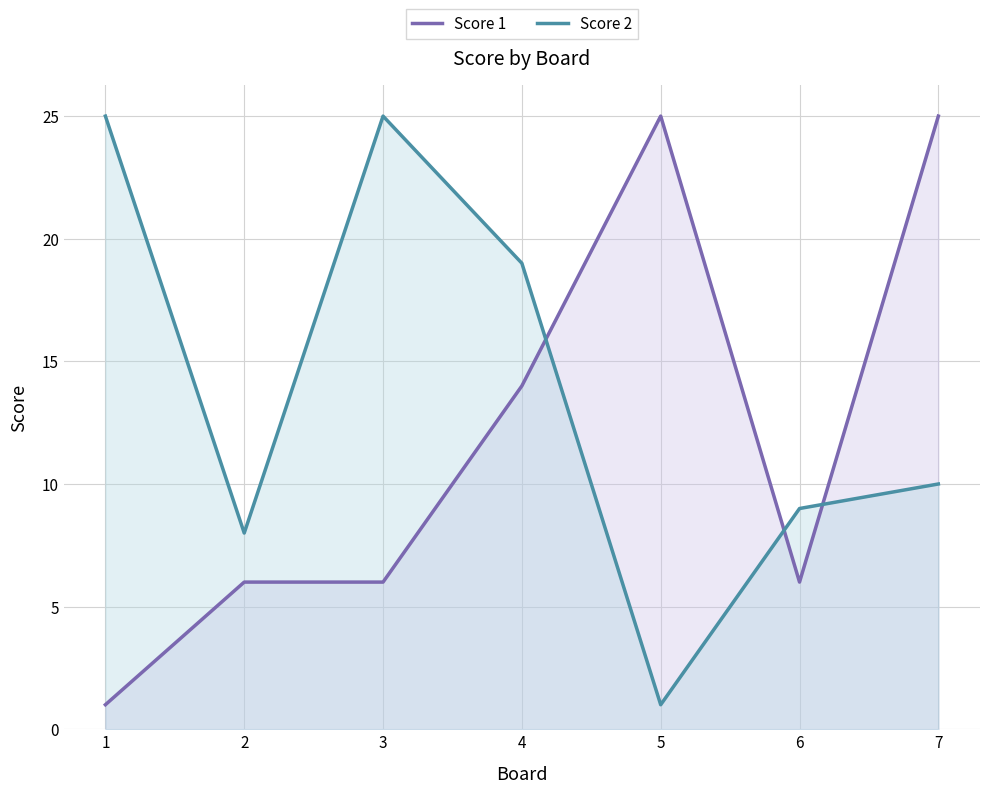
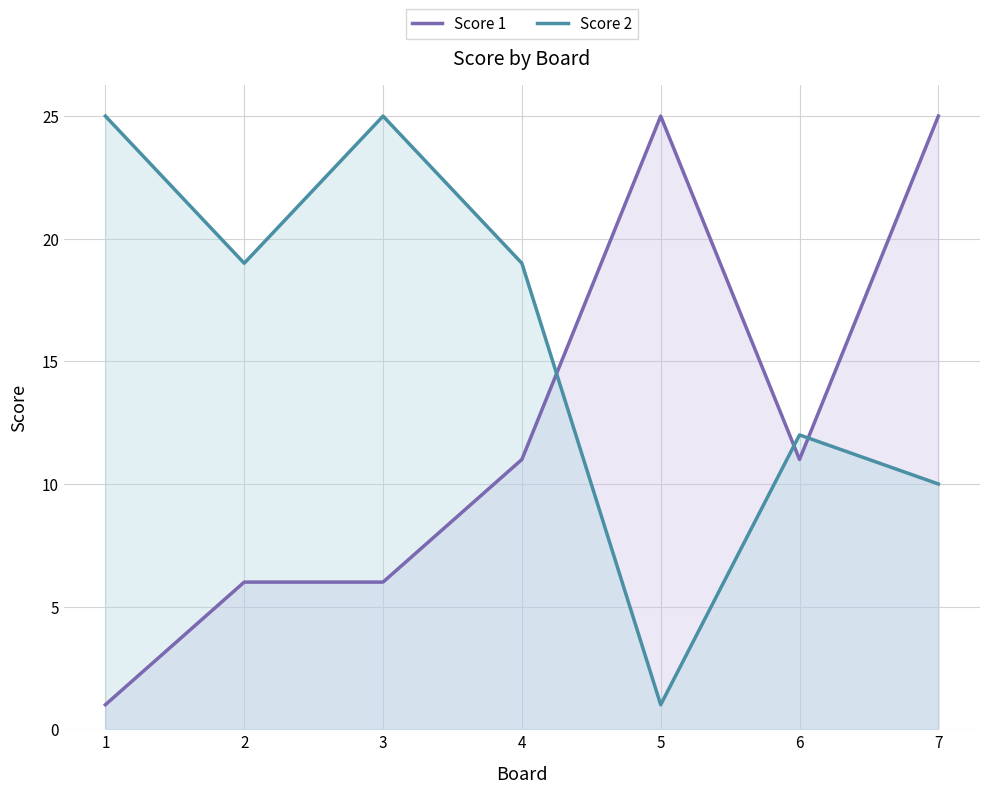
Score 2, 2: 8 -> 19
Score 1, 4: 14 -> 11
Score 1, 6: 6 -> 11
Score 2, 6: 9 -> 12
